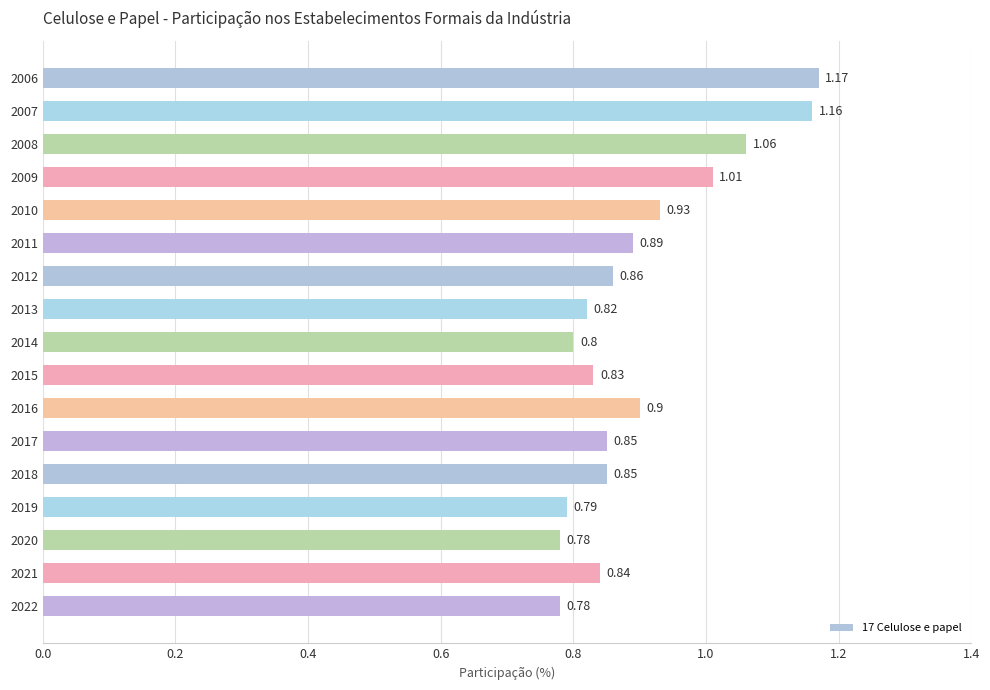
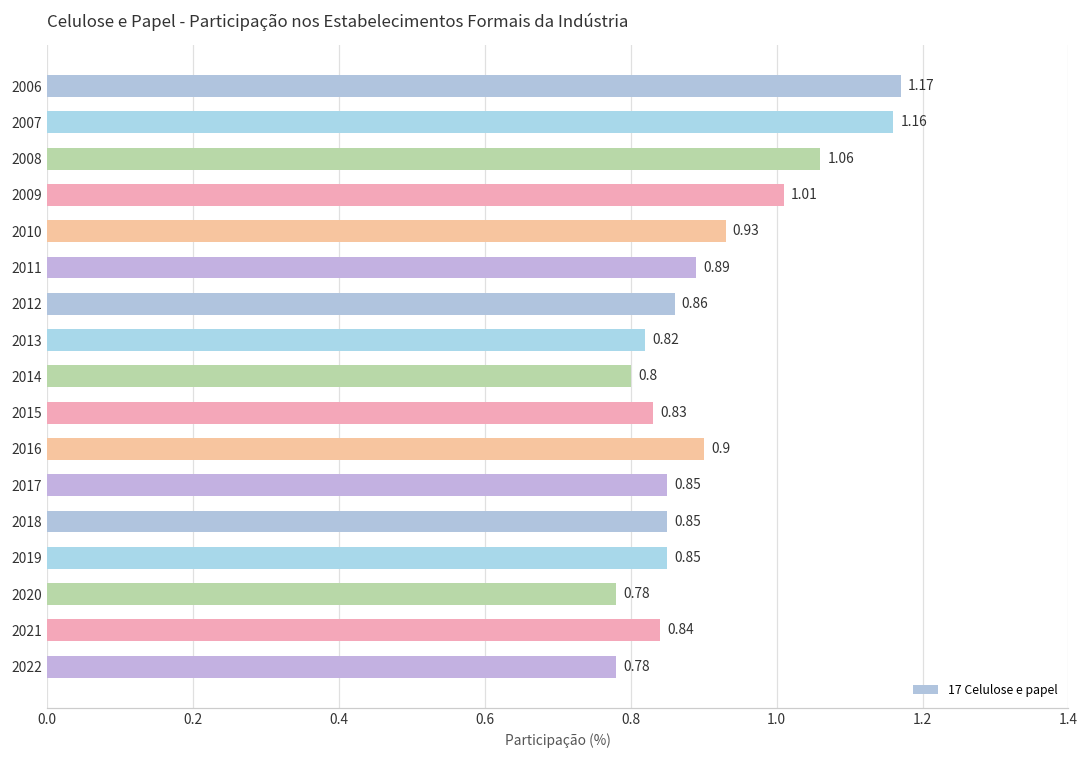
2019: 0.79 -> 0.85
